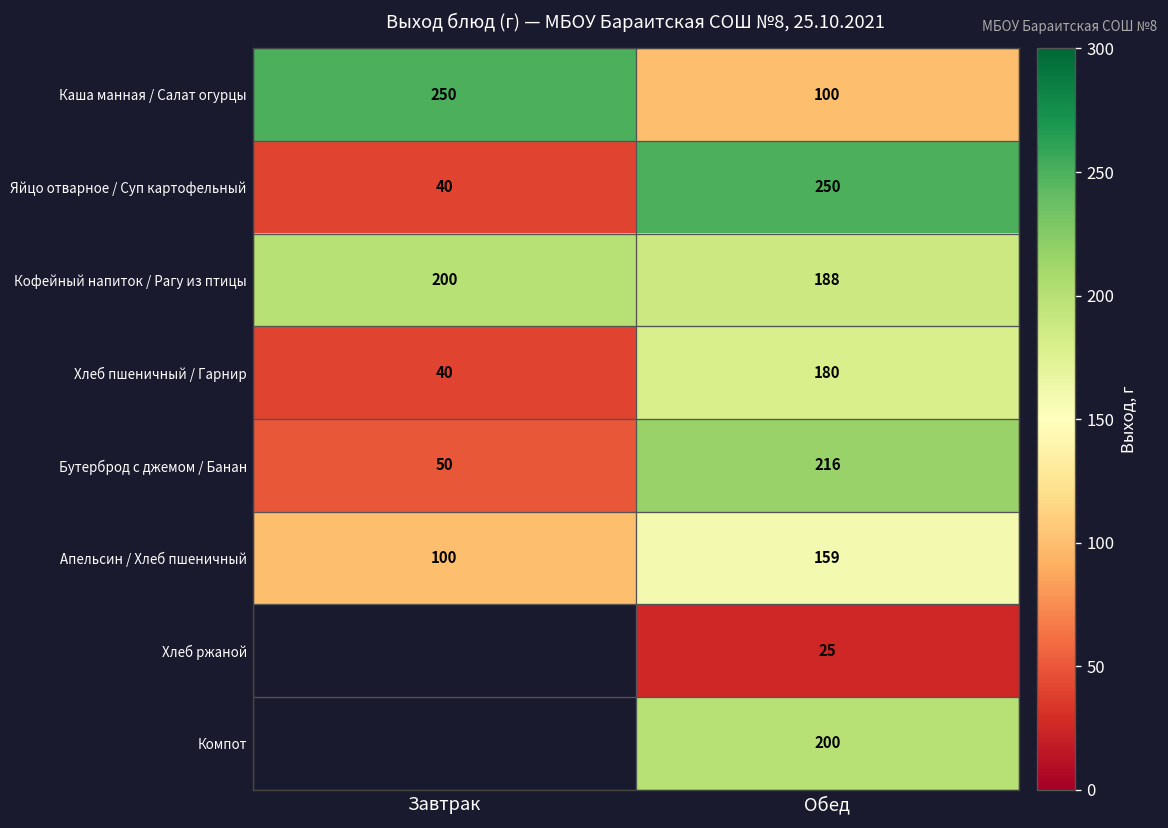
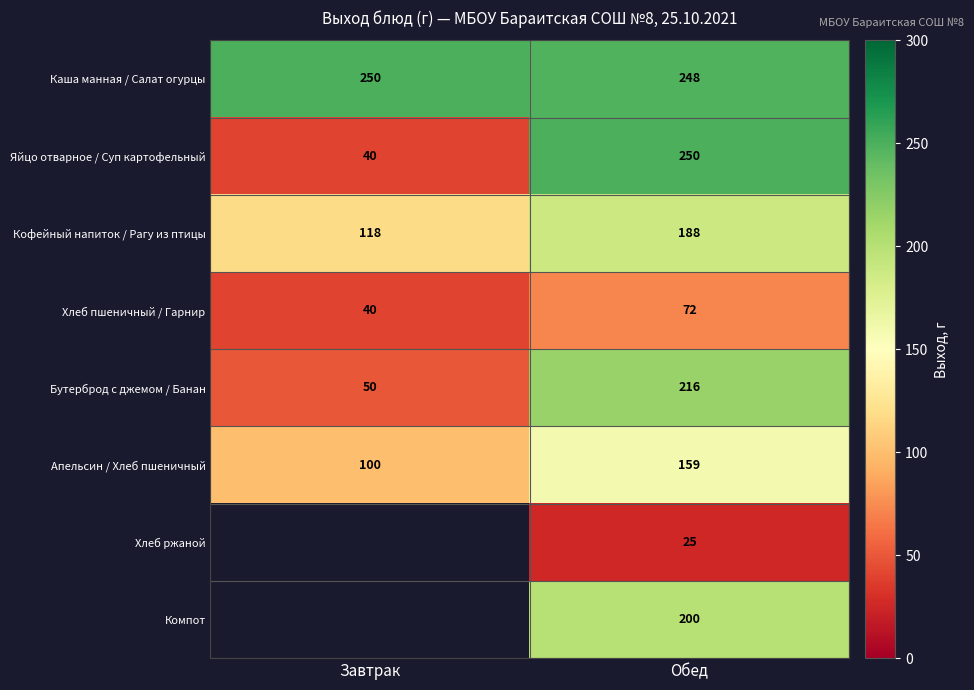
Каша манная / Салат огурцы, Обед: 100 -> 248
Кофейный напиток / Рагу из птицы, Завтрак: 200 -> 118
Хлеб пшеничный / Гарнир, Обед: 180 -> 72
